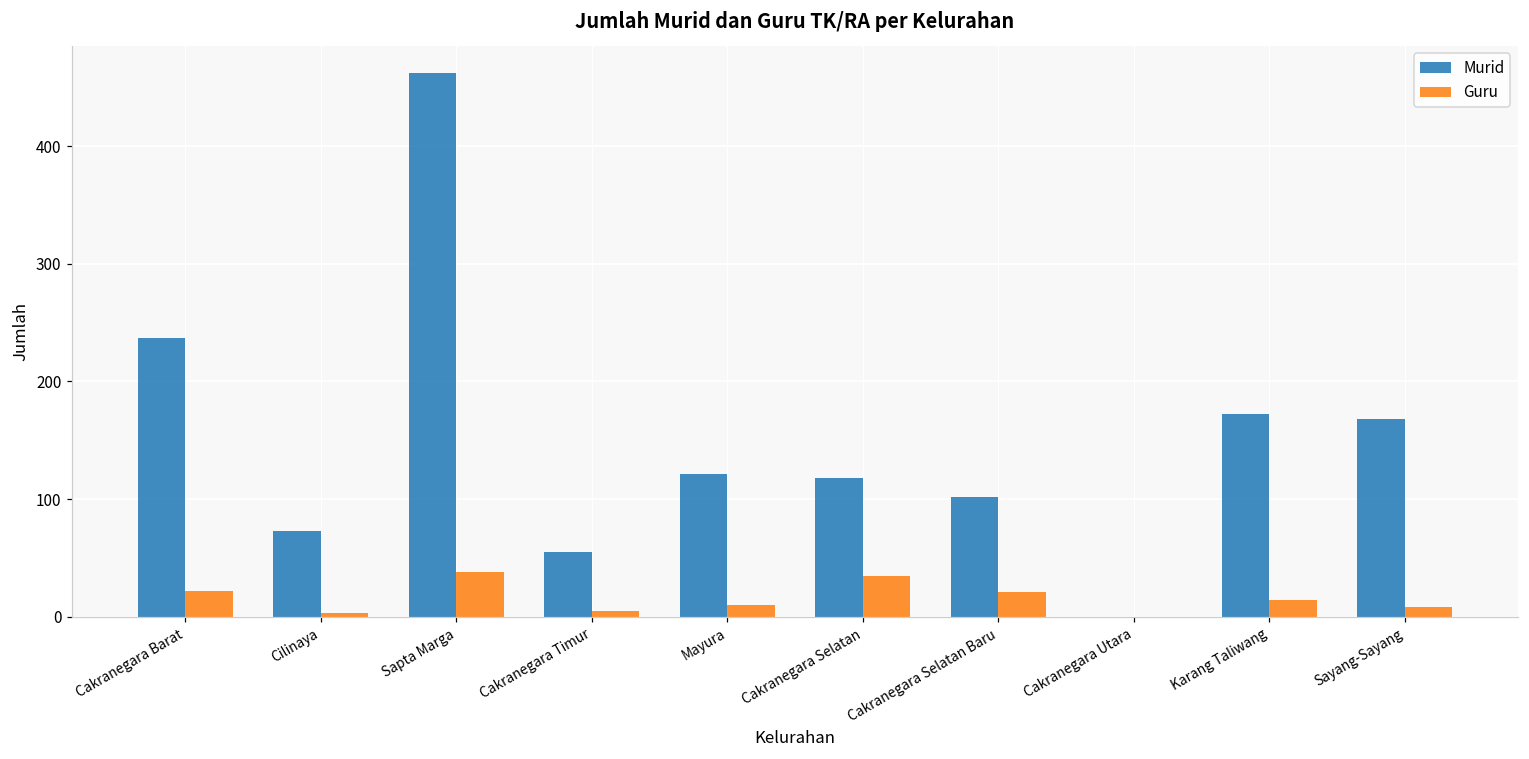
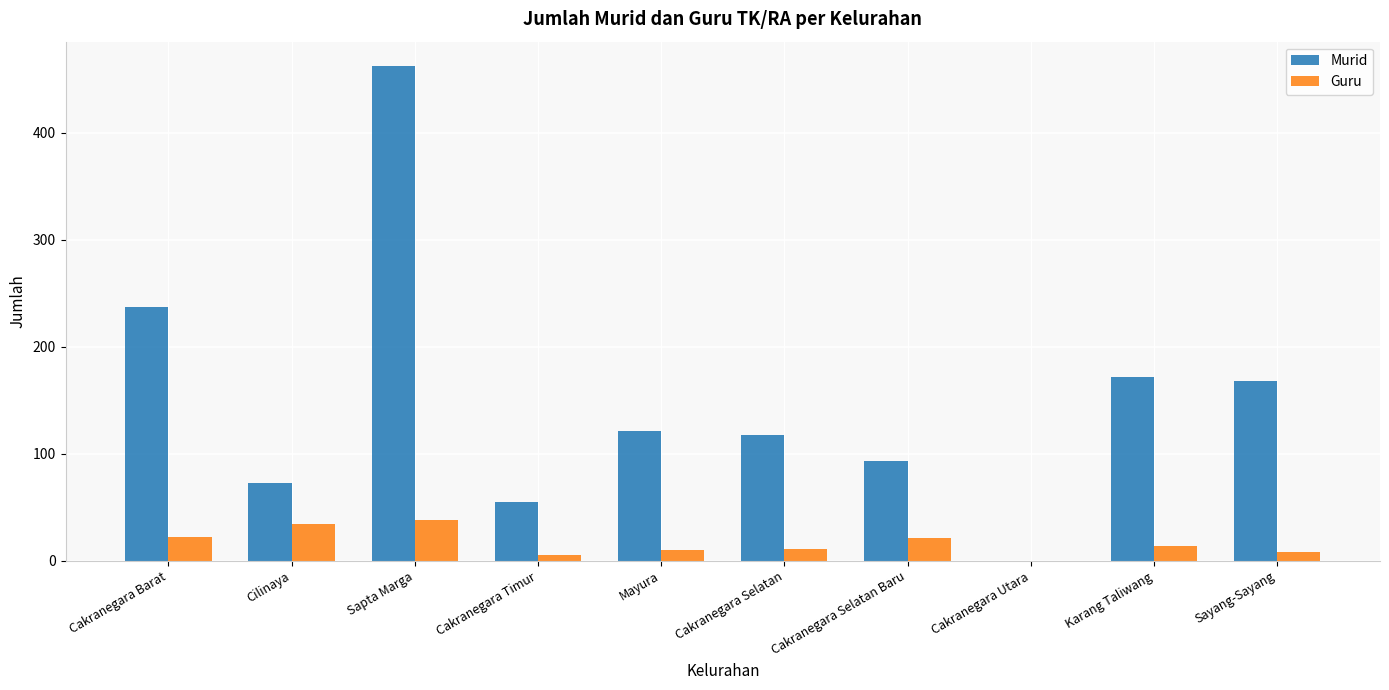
Guru, Cilinaya: 3 -> 34
Guru, Cakranegara Selatan: 35 -> 11
Murid, Cakranegara Selatan Baru: 102 -> 93
